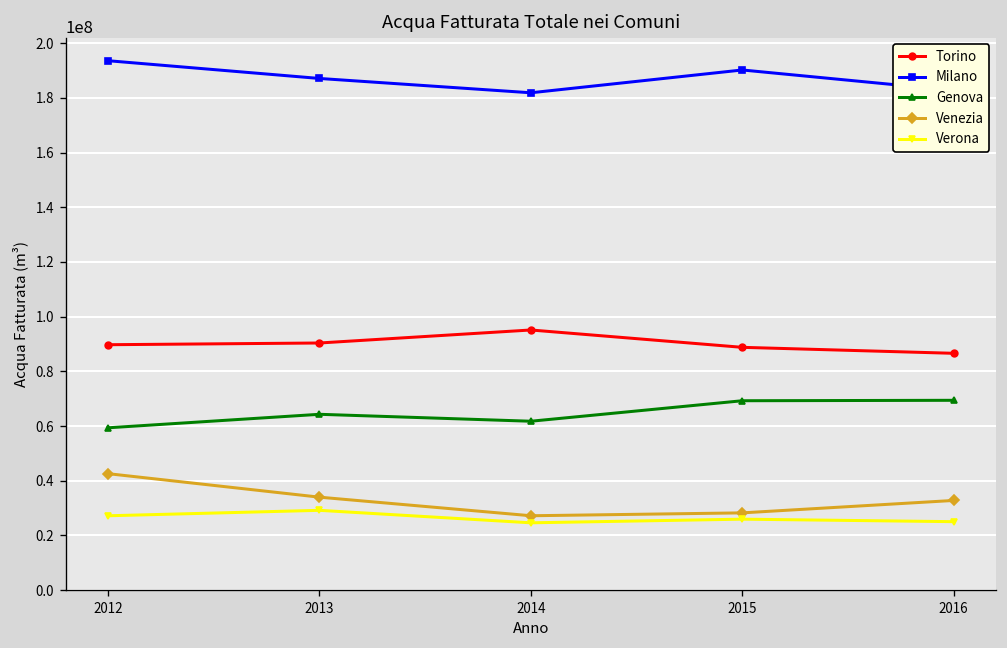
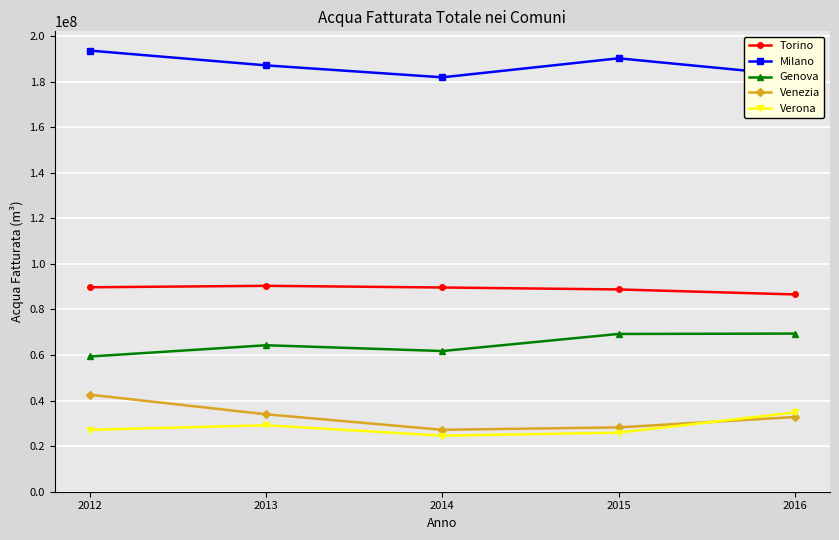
Torino, 2014: 95000000 -> 90000000
Verona, 2016: 25000000 -> 35000000
